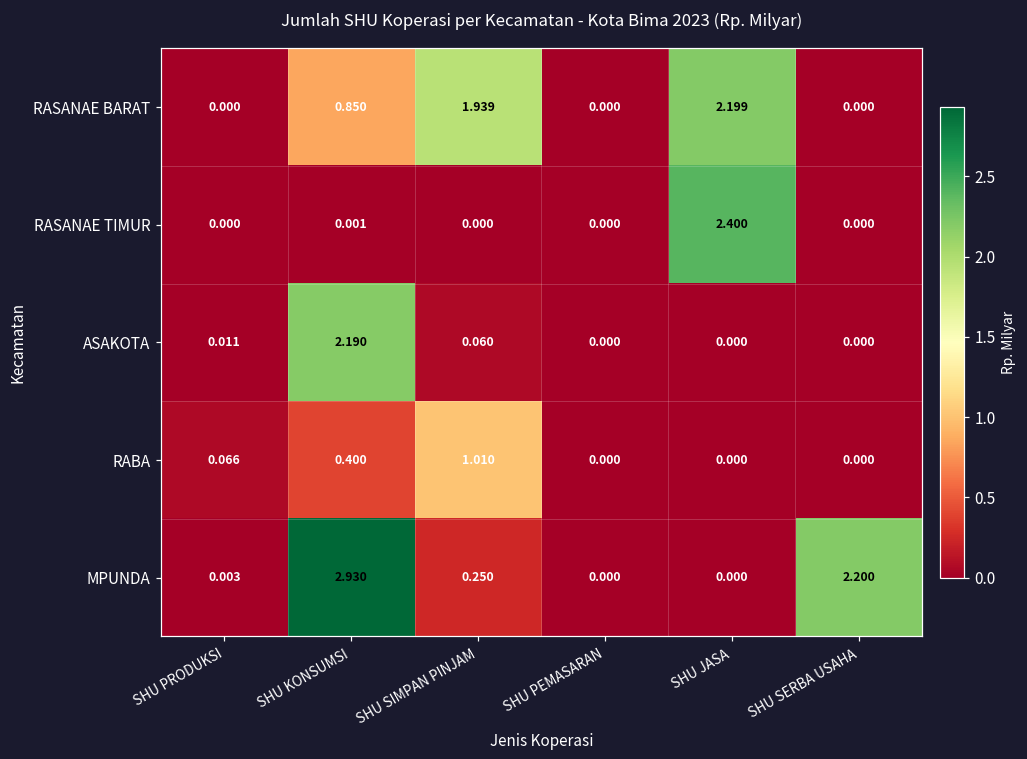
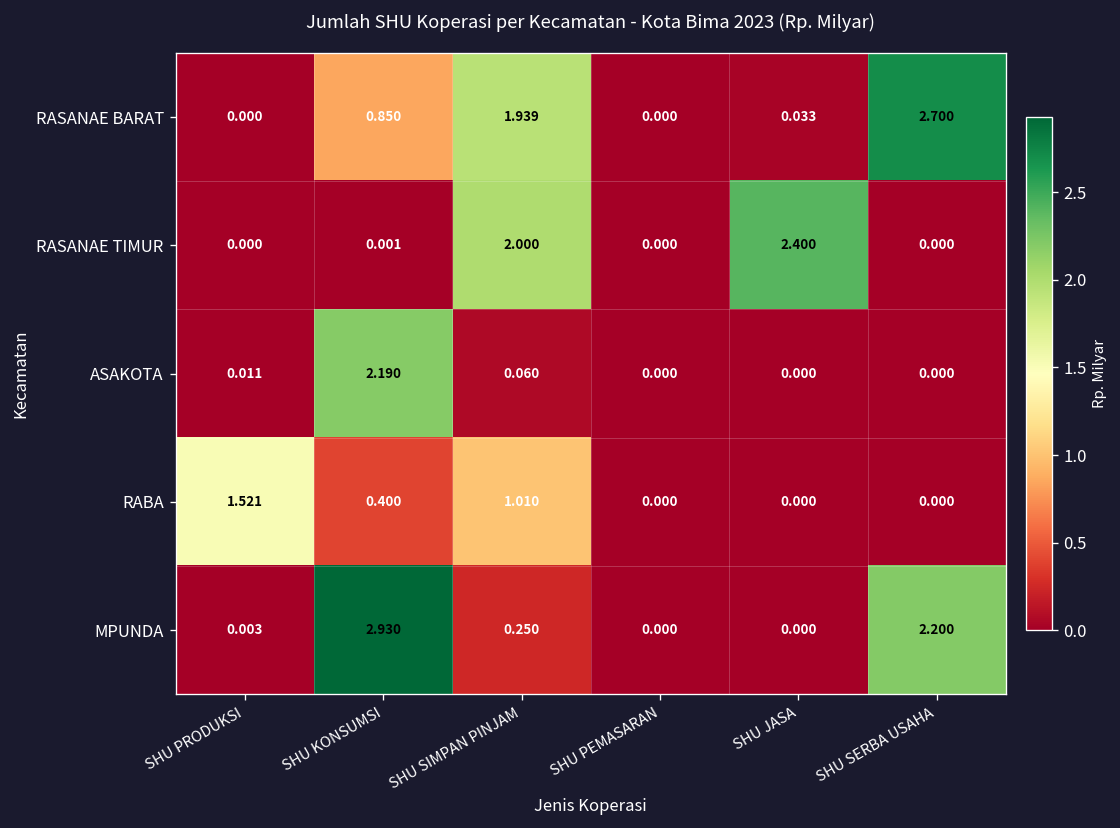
RASANAE BARAT, SHU JASA: 2.199 -> 0.033
RASANAE BARAT, SHU SERBA USAHA: 0.000 -> 2.700
RASANAE TIMUR, SHU SIMPAN PINJAM: 0.000 -> 2.000
RABA, SHU PRODUKSI: 0.066 -> 1.521
